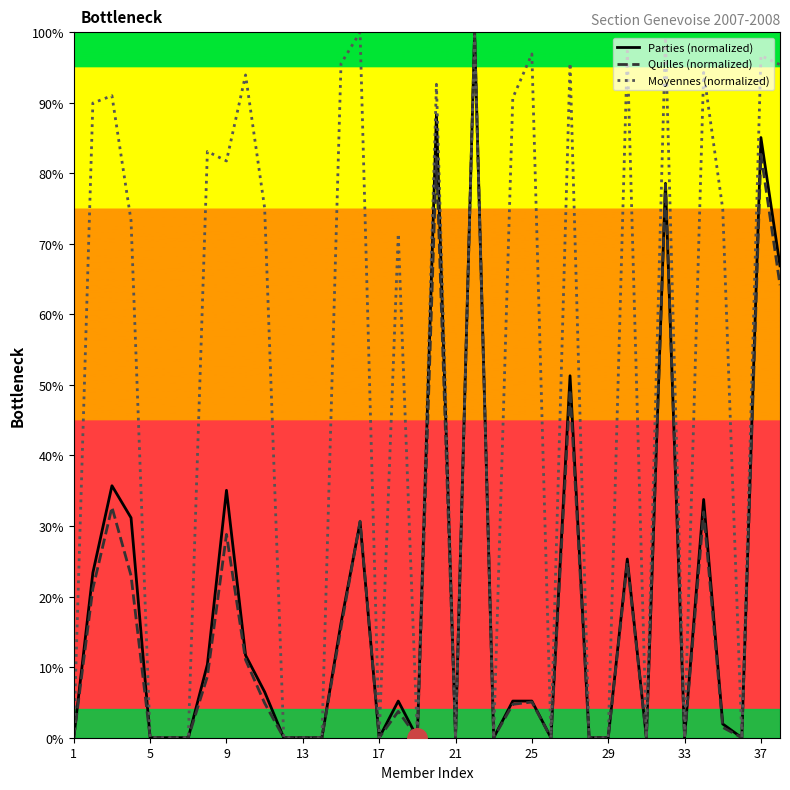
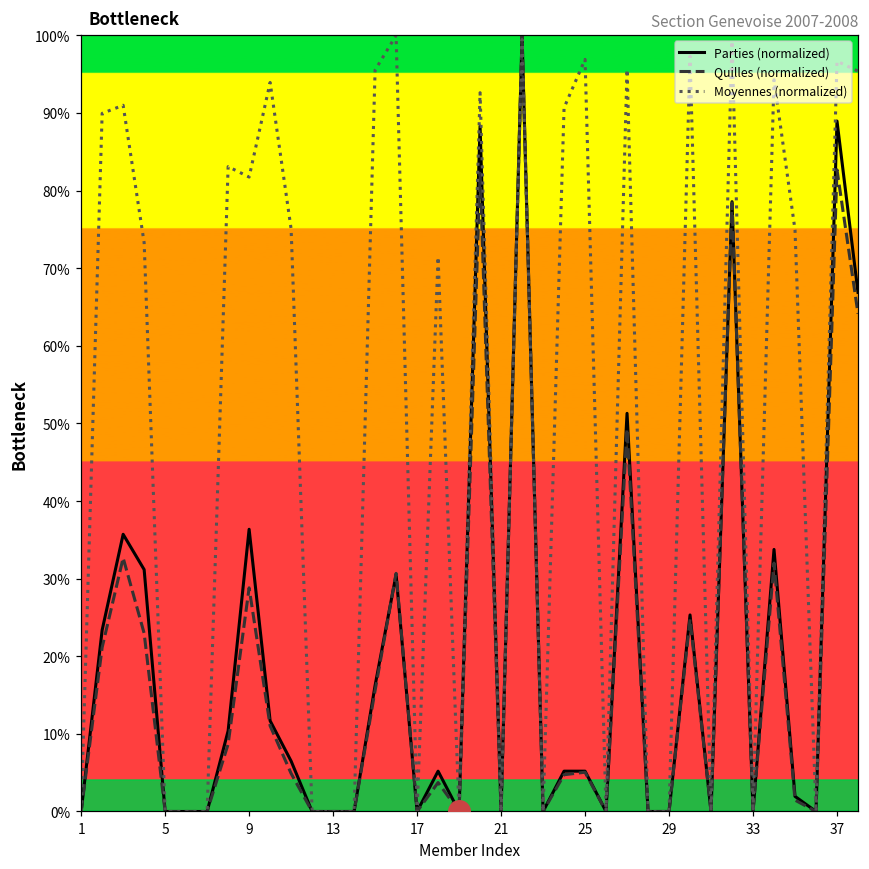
Parties (normalized), 9: 35% -> 36%
Parties (normalized), 37: 85% -> 89%
